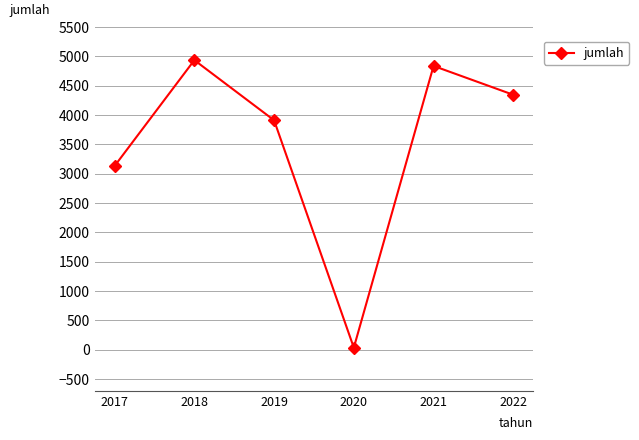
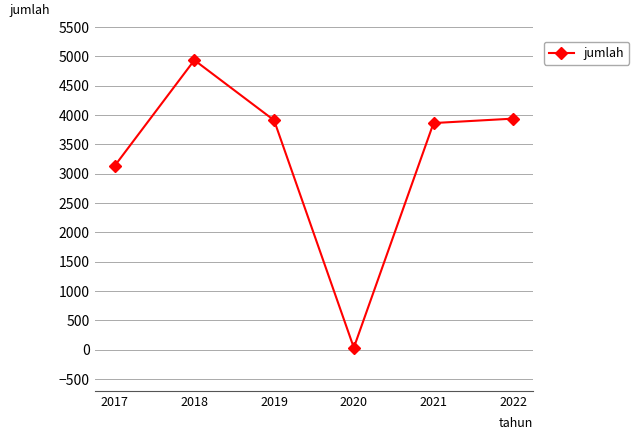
2021: 4800 -> 3900
2022: 4300 -> 3900
